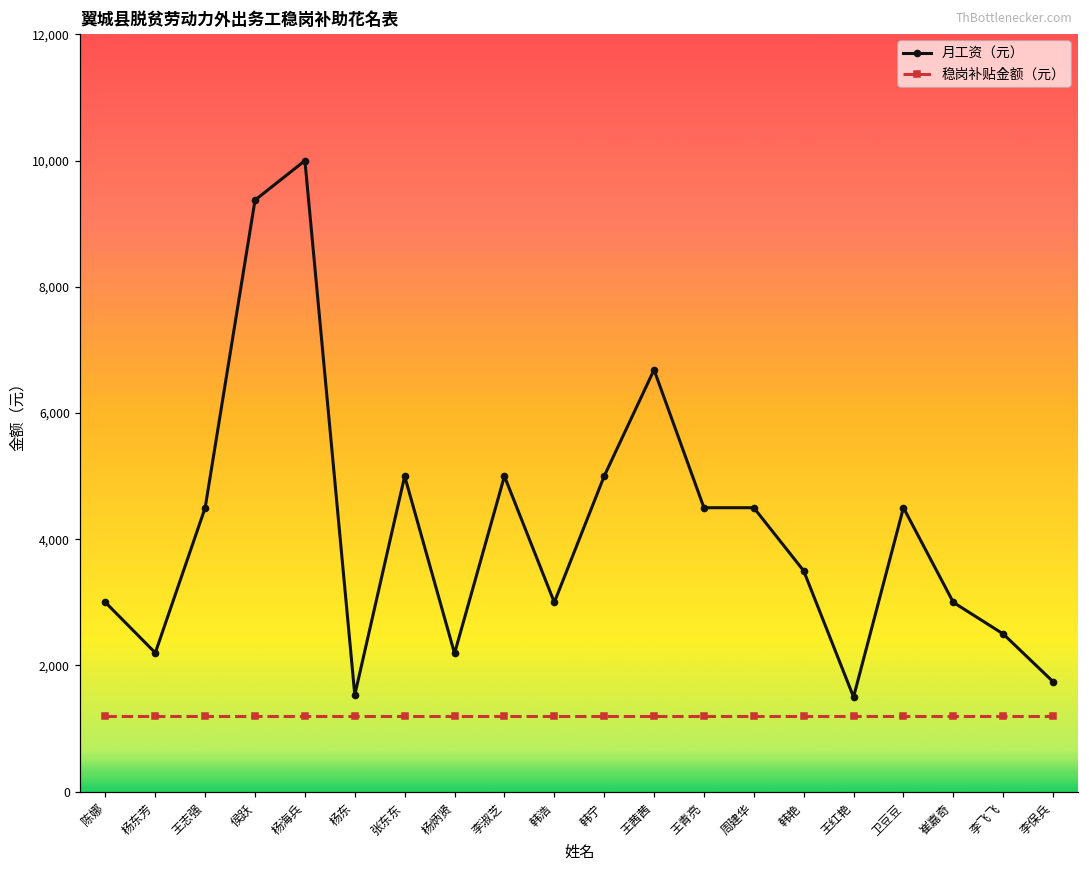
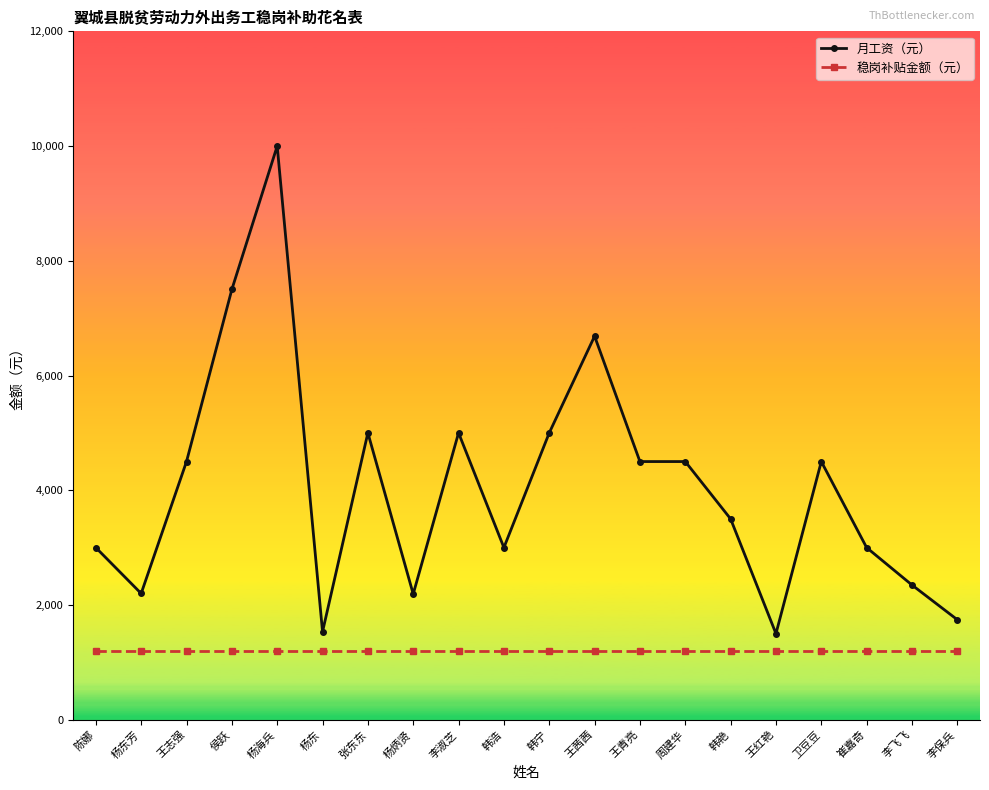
月工资（元）, 侯跃: 9,400 -> 7,500
月工资（元）, 李飞飞: 2,500 -> 2,300
